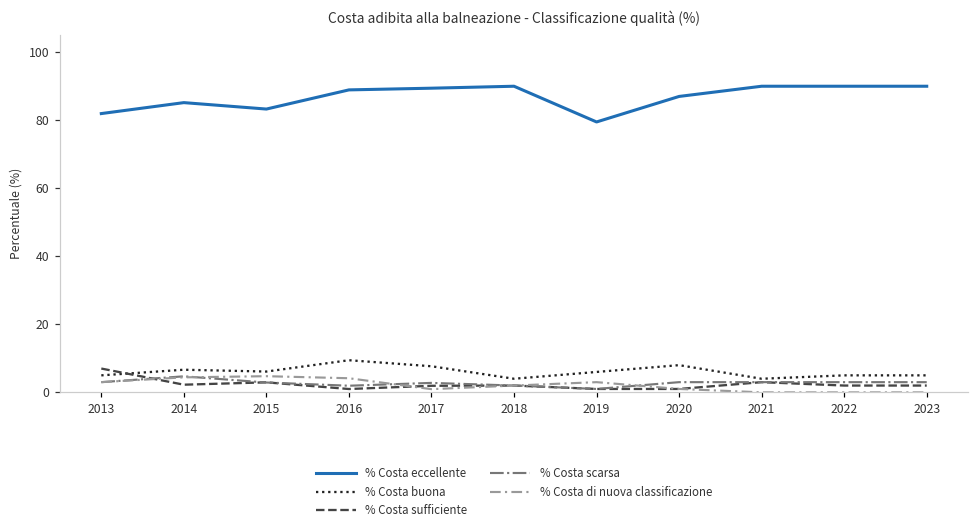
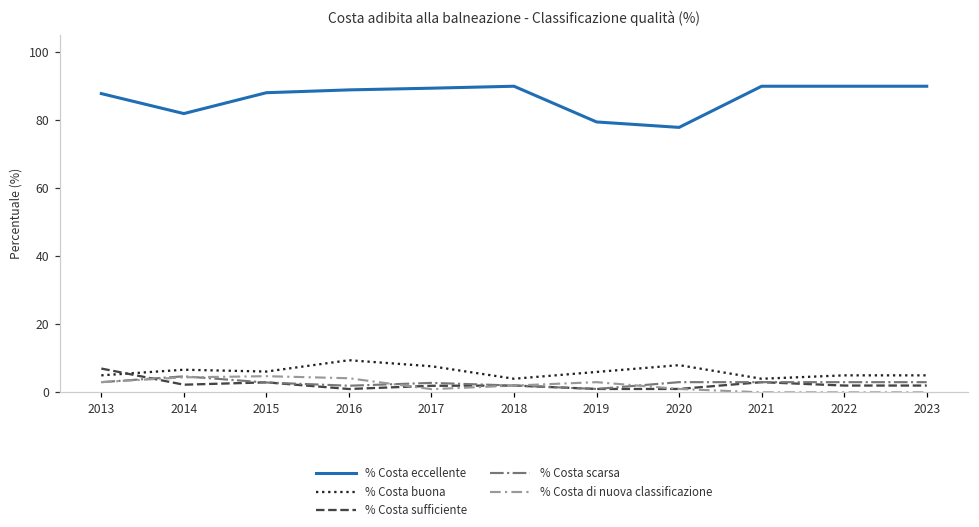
% Costa eccellente, 2013: 82 -> 88
% Costa eccellente, 2014: 85 -> 82
% Costa eccellente, 2015: 83 -> 88
% Costa eccellente, 2020: 87 -> 78
